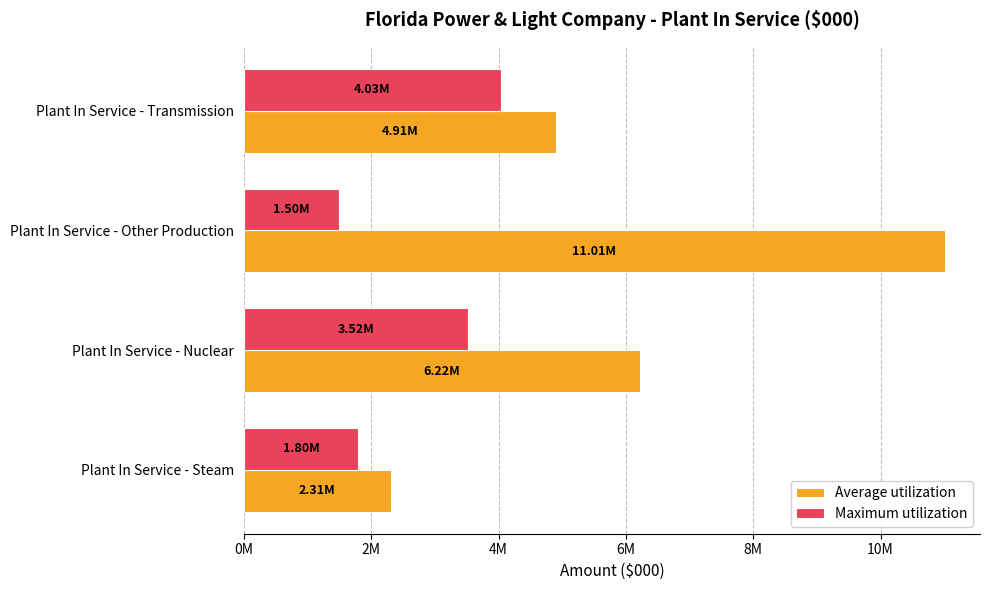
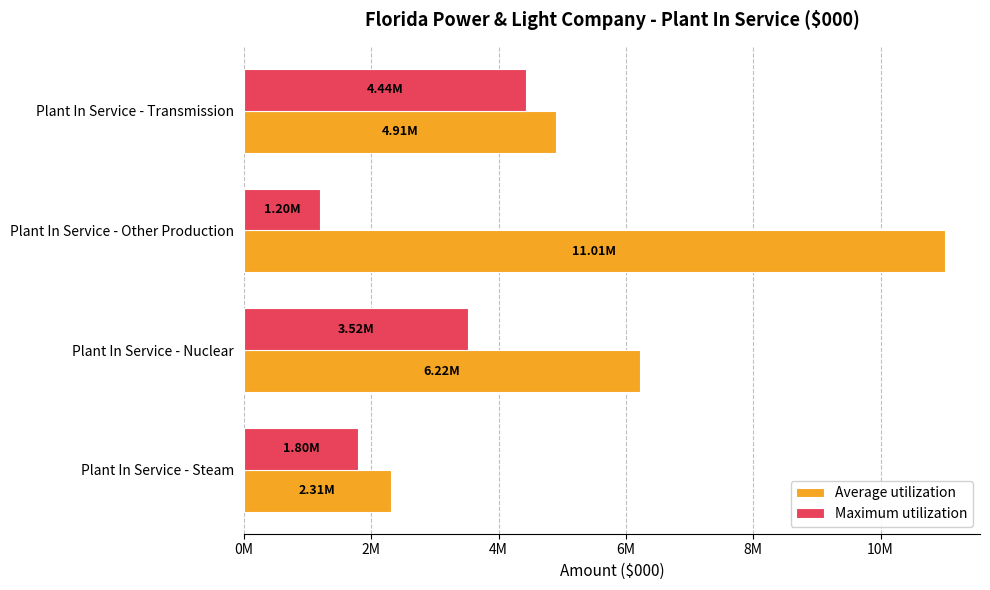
Maximum utilization, Plant In Service - Transmission: 4.03M -> 4.44M
Maximum utilization, Plant In Service - Other Production: 1.50M -> 1.20M
